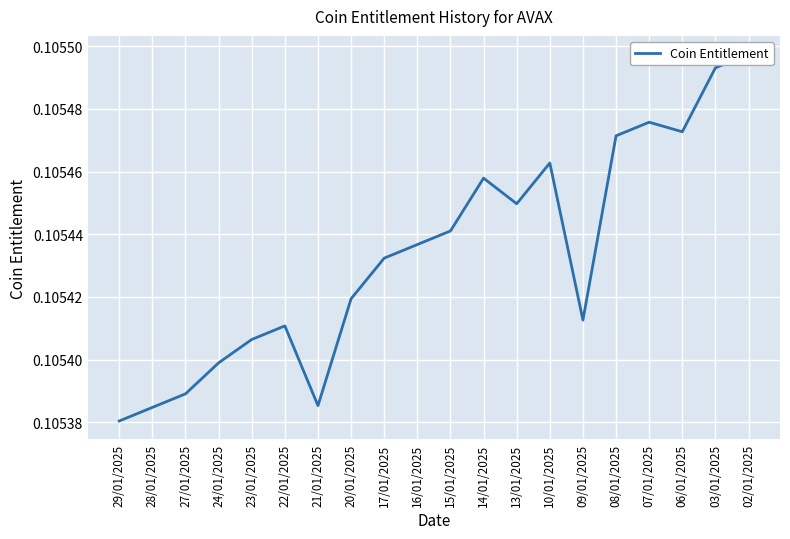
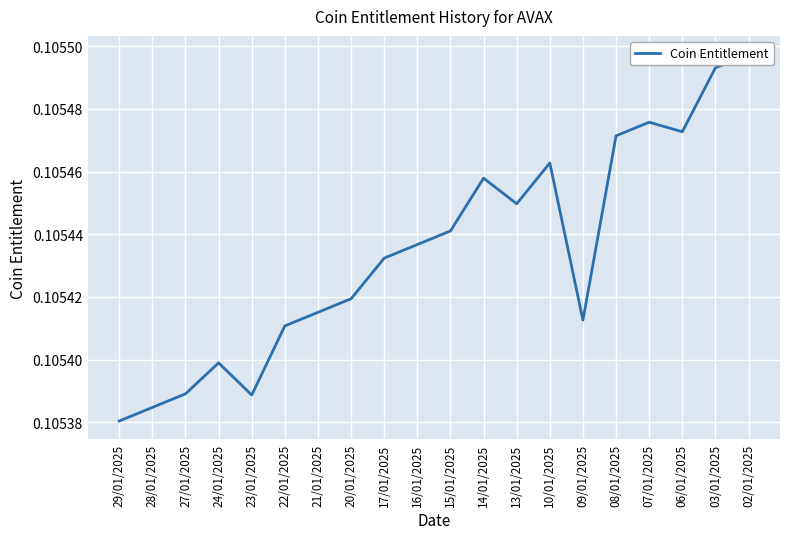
23/01/2025: 0.105406 -> 0.105389
21/01/2025: 0.105385 -> 0.105415
